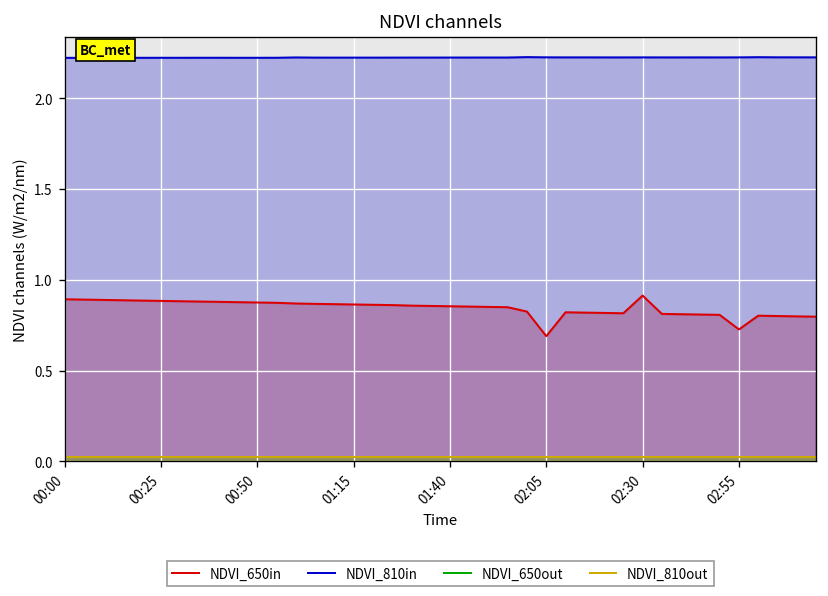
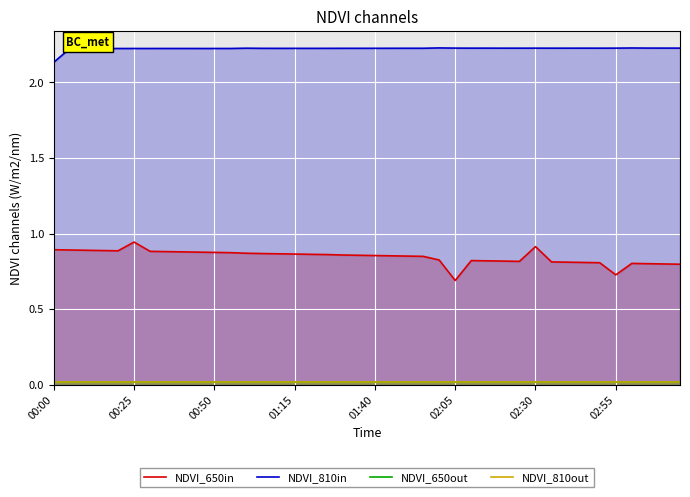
NDVI_810in, 00:00: 2.22 -> 2.13
NDVI_650in, 00:25: 0.88 -> 0.94
